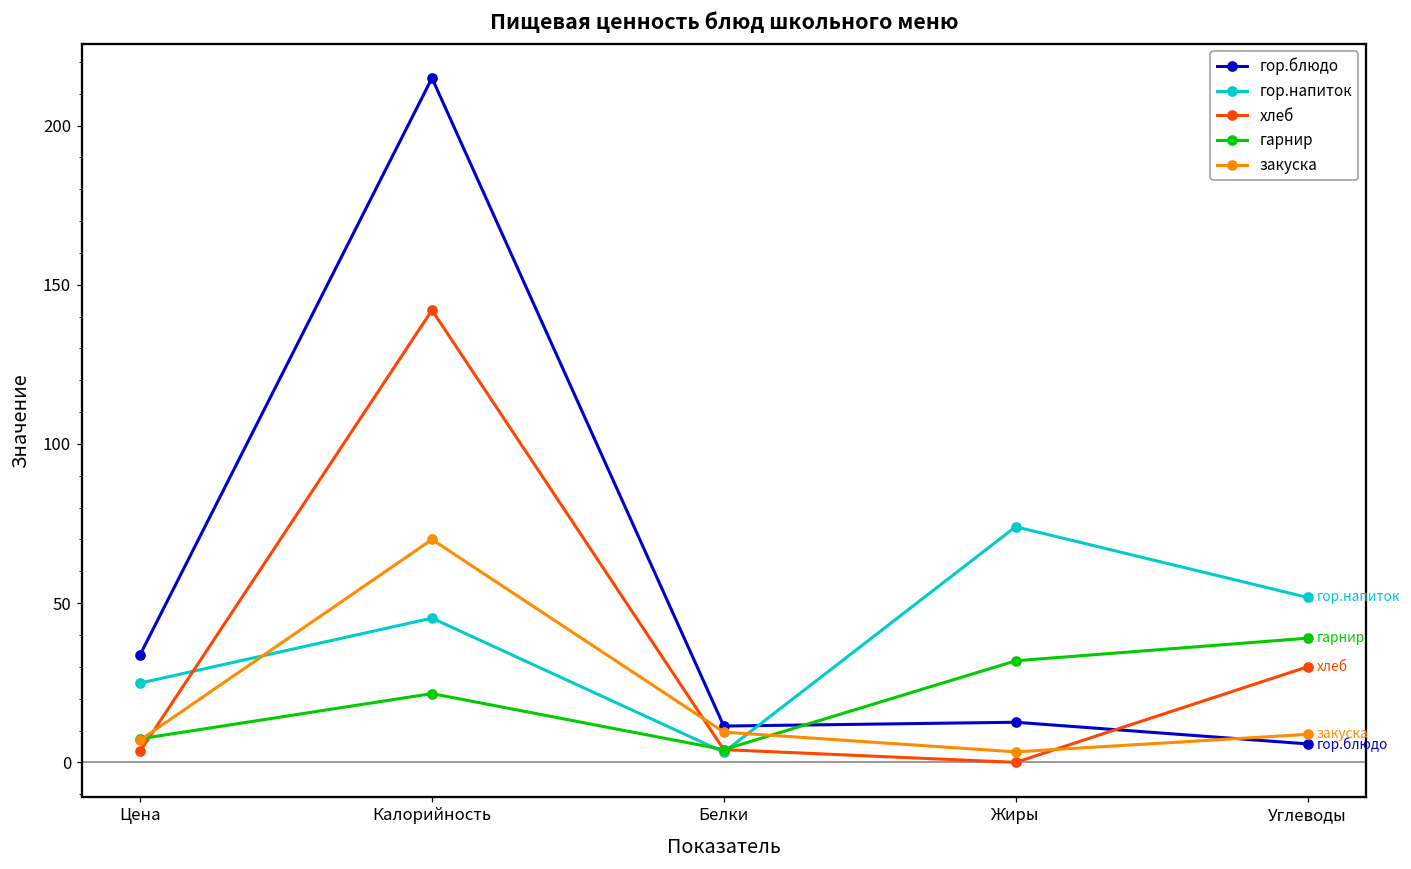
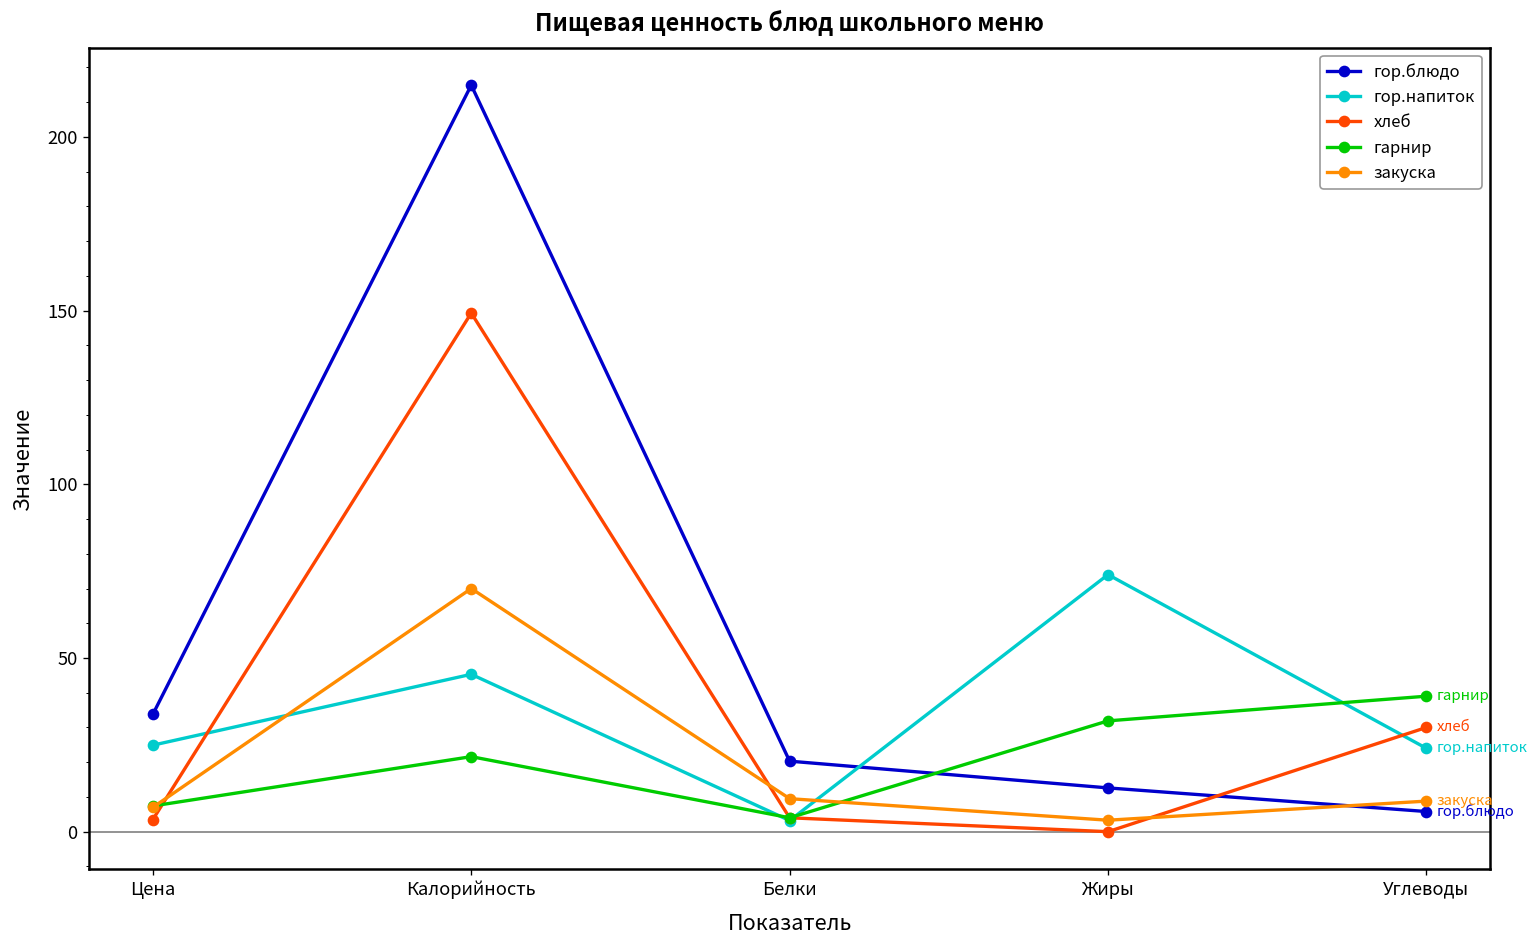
хлеб, Калорийность: 142 -> 149
гор.блюдо, Белки: 11 -> 20
гор.напиток, Углеводы: 52 -> 24
